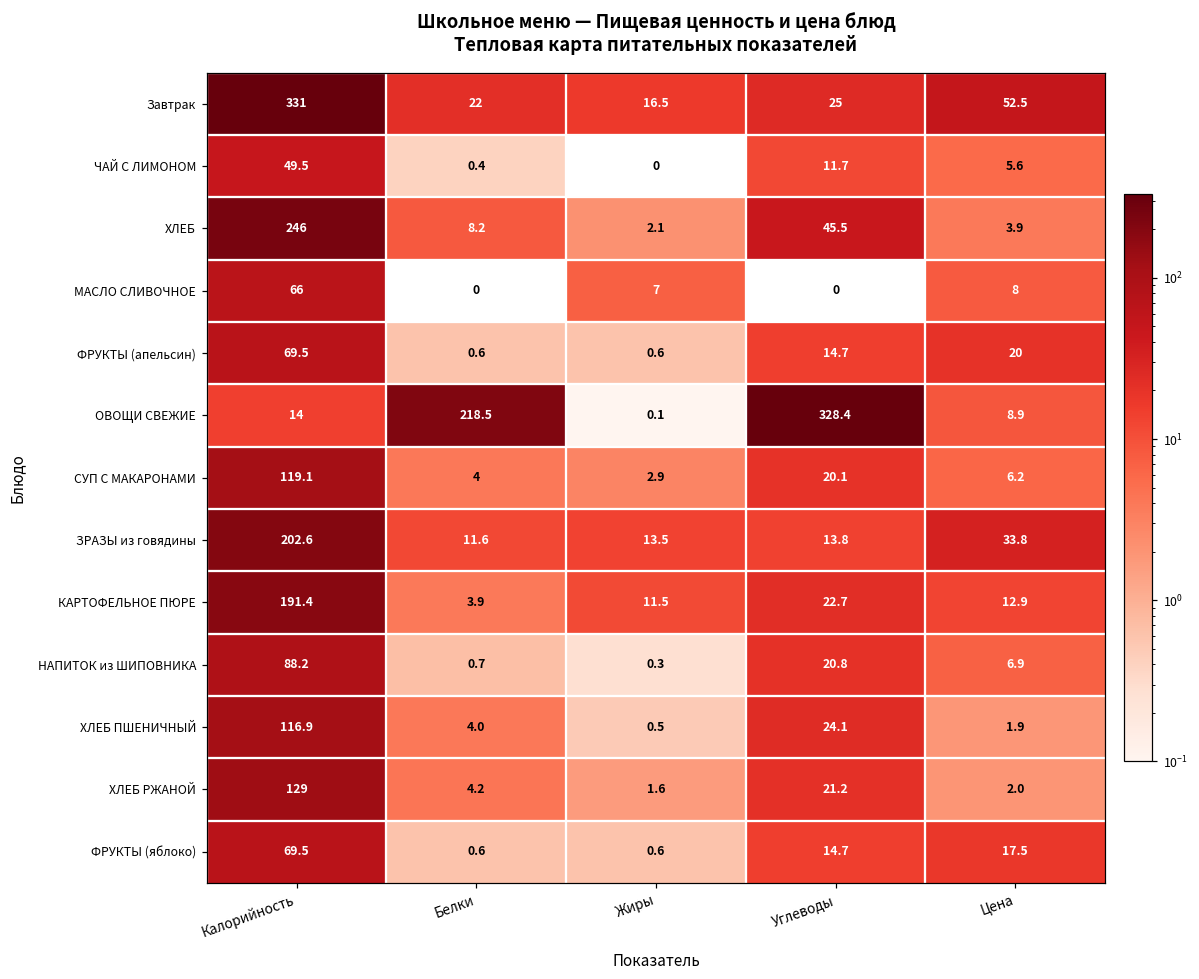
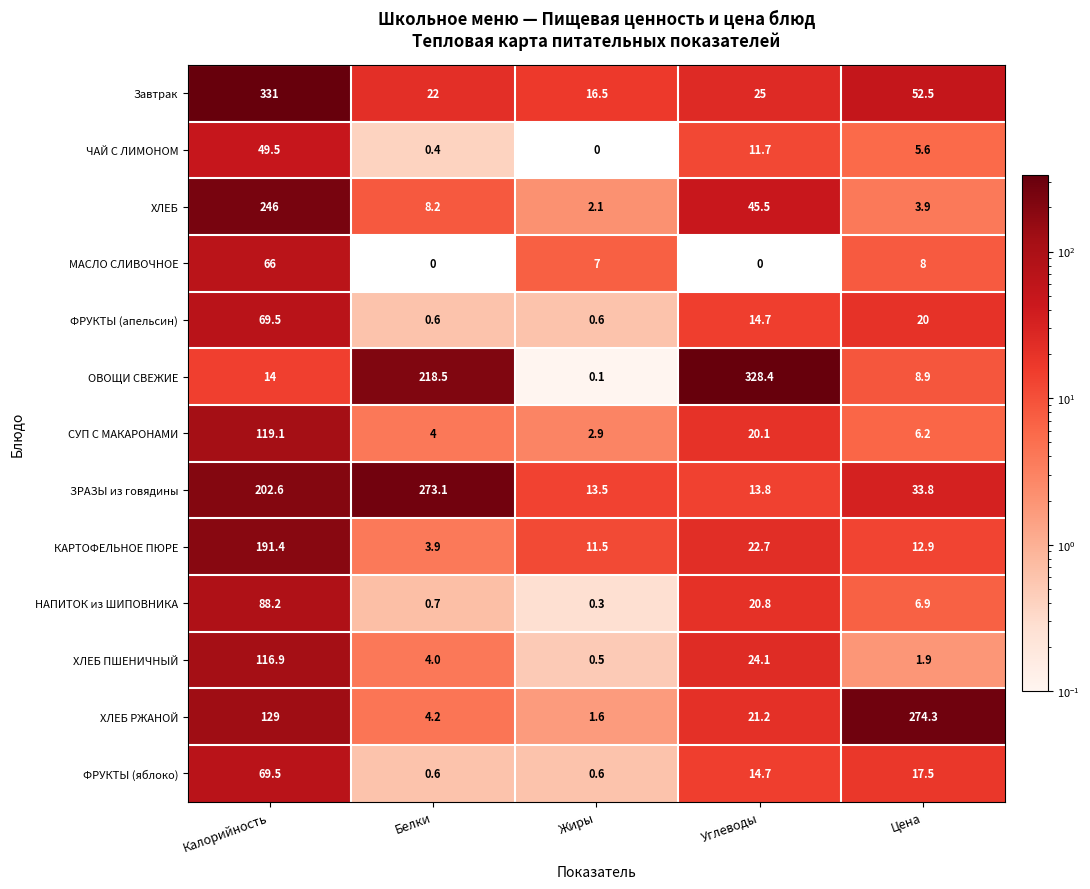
ЗРАЗЫ из говядины, Белки: 11.6 -> 273.1
ХЛЕБ РЖАНОЙ, Цена: 2.0 -> 274.3
